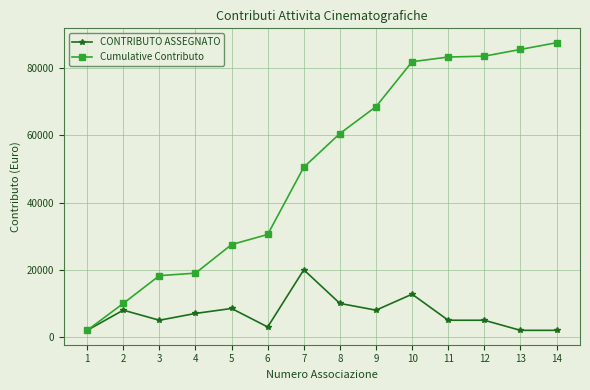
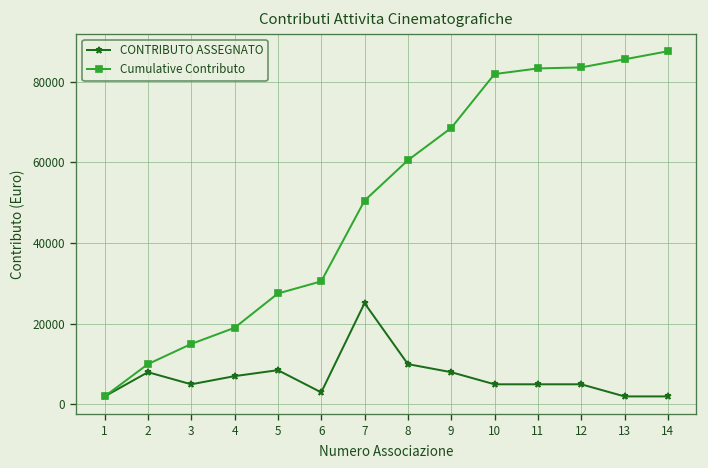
Cumulative Contributo, 3: 18000 -> 15000
CONTRIBUTO ASSEGNATO, 7: 20000 -> 25000
CONTRIBUTO ASSEGNATO, 10: 13000 -> 5000
